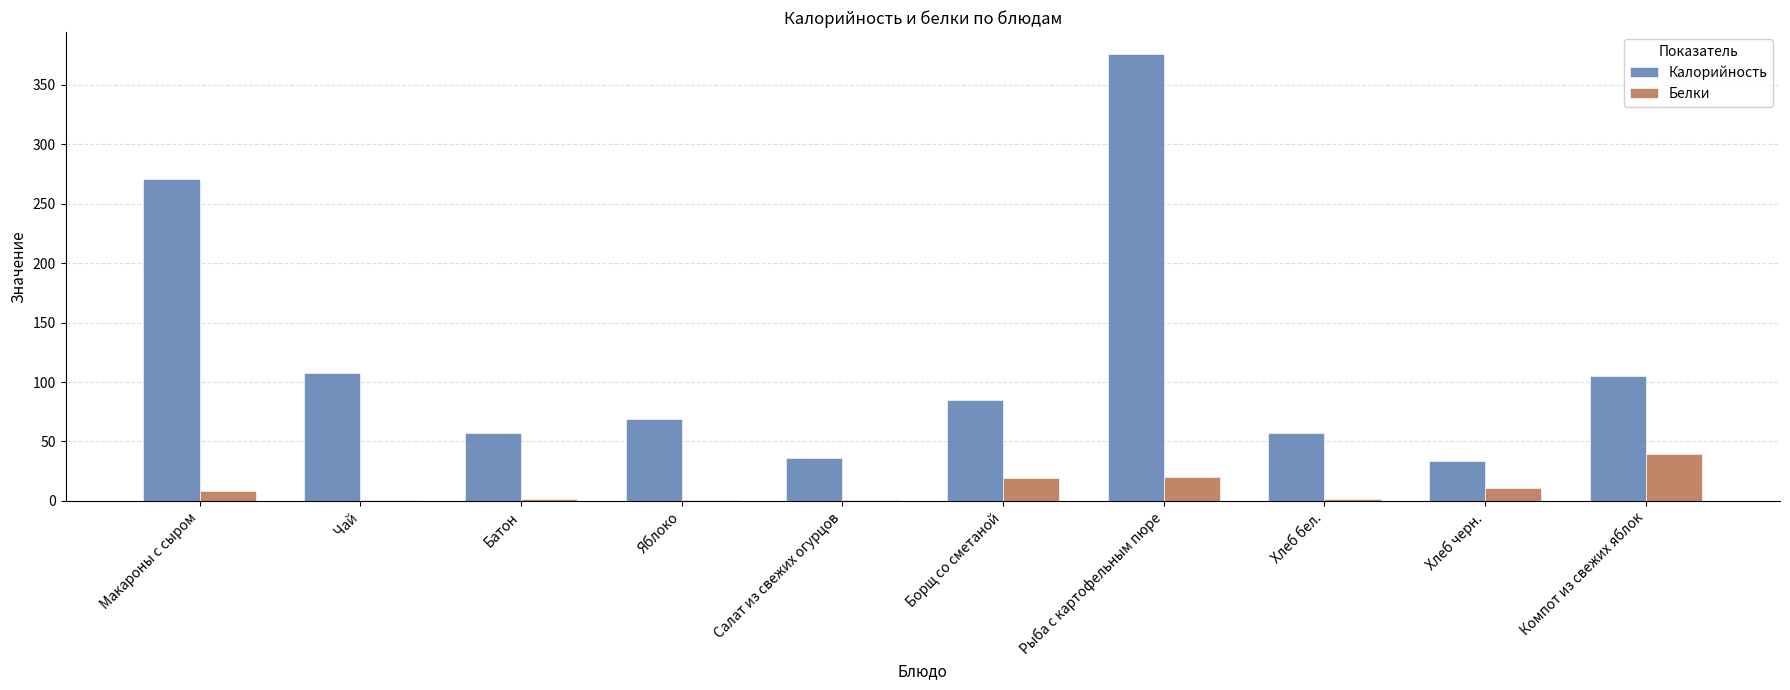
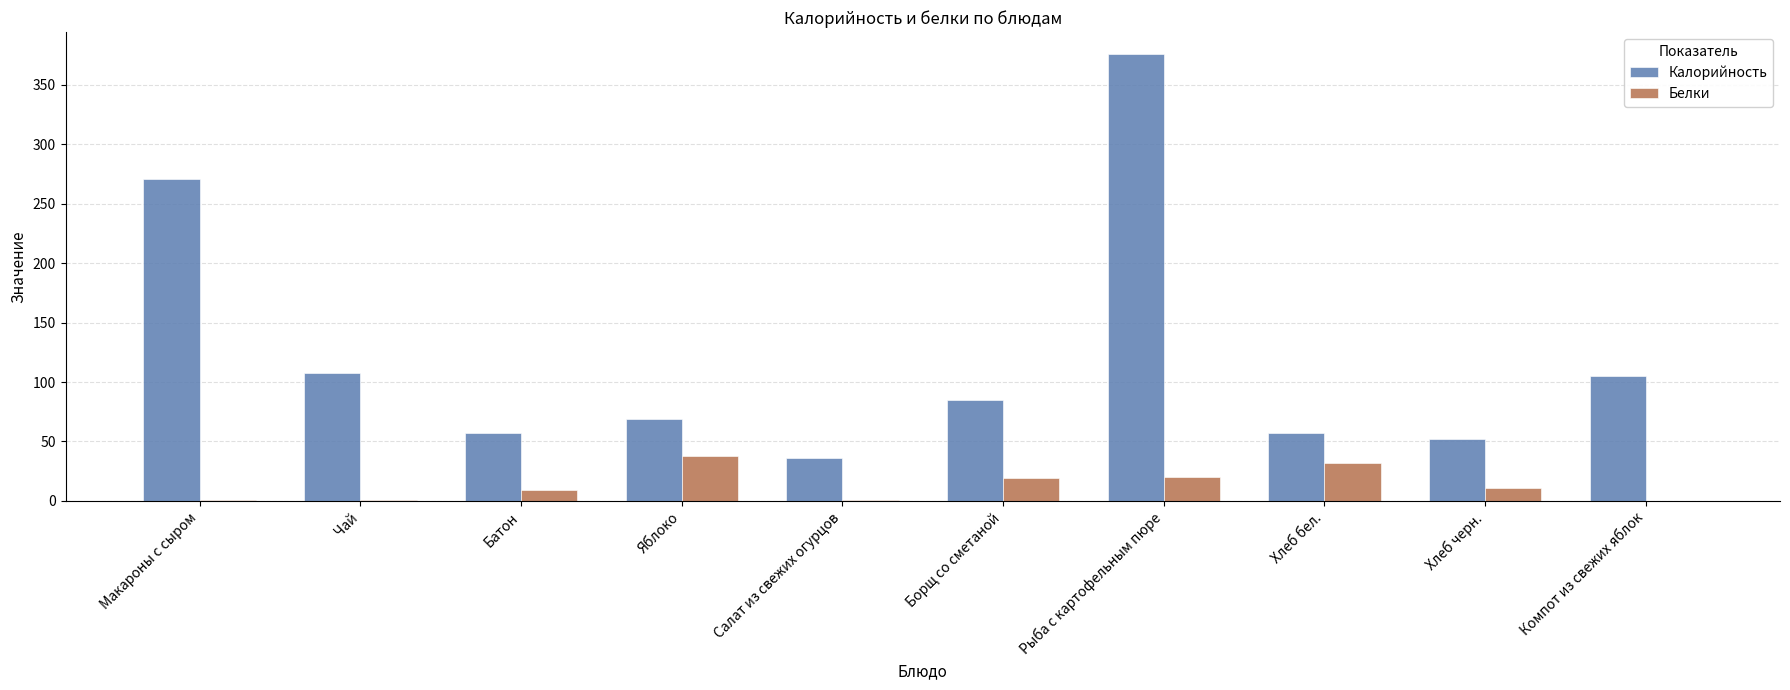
Белки, Макароны с сыром: 9 -> 1
Белки, Батон: 2 -> 9
Белки, Яблоко: 0 -> 38
Белки, Хлеб бел.: 2 -> 32
Калорийность, Хлеб черн.: 34 -> 52
Белки, Компот из свежих яблок: 40 -> 0
